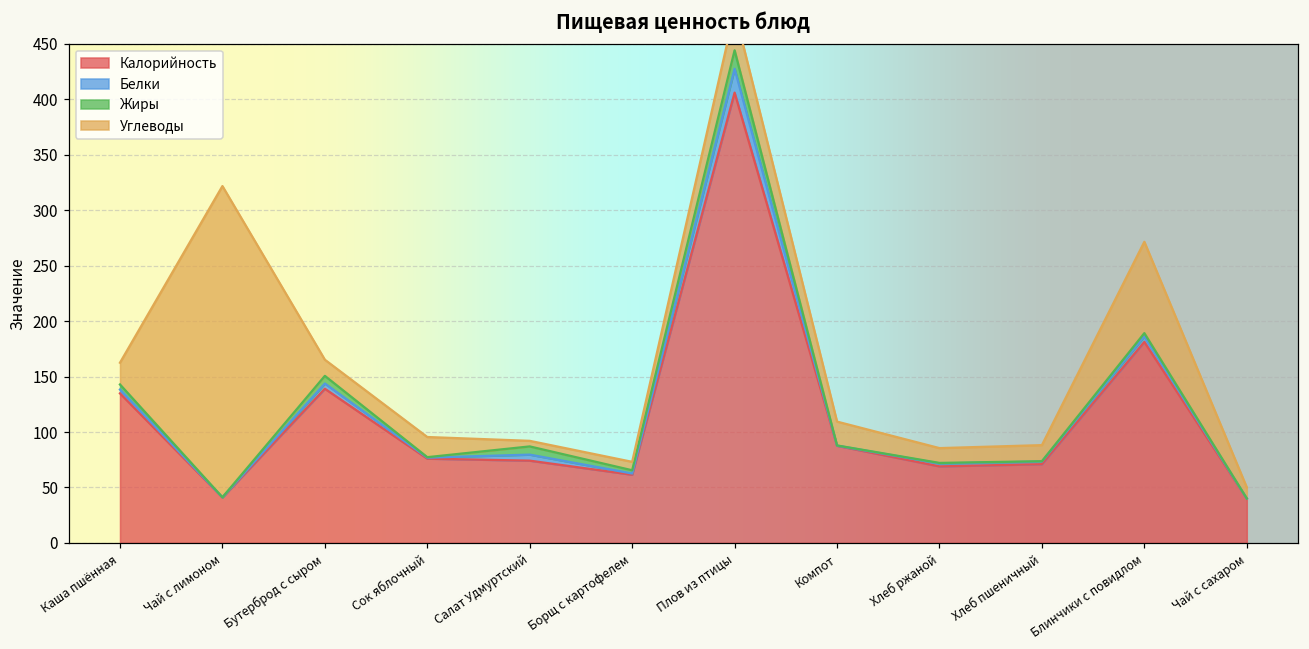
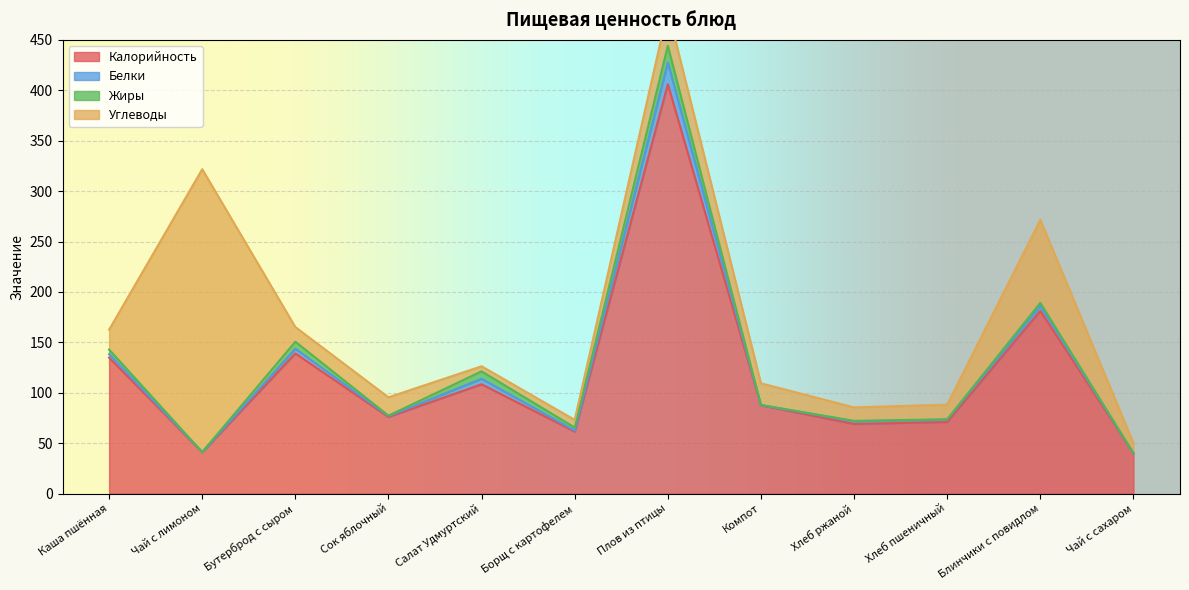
Калорийность, Салат Удмуртский: 74 -> 108
